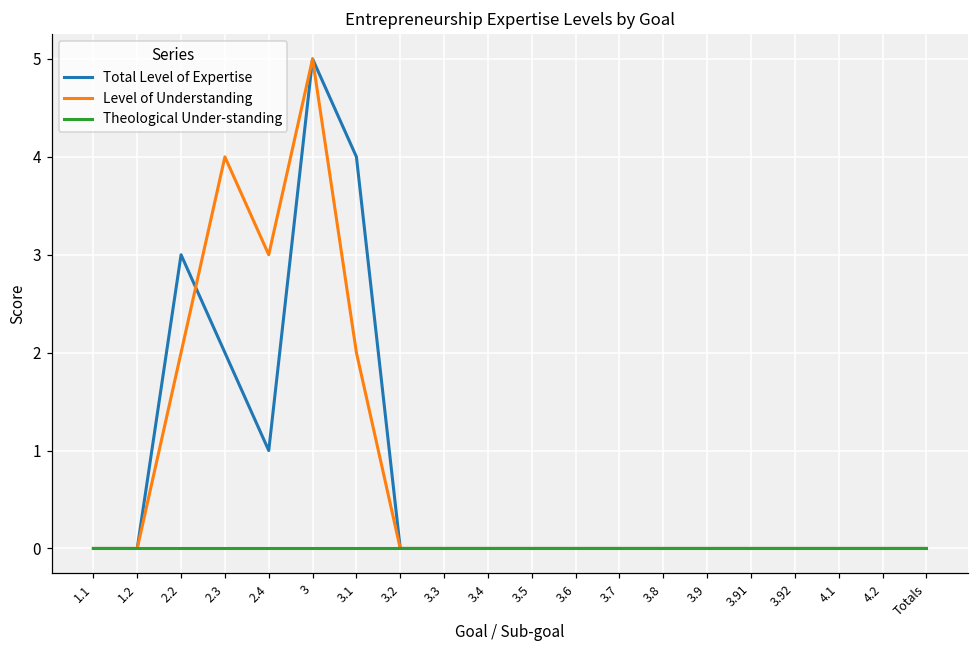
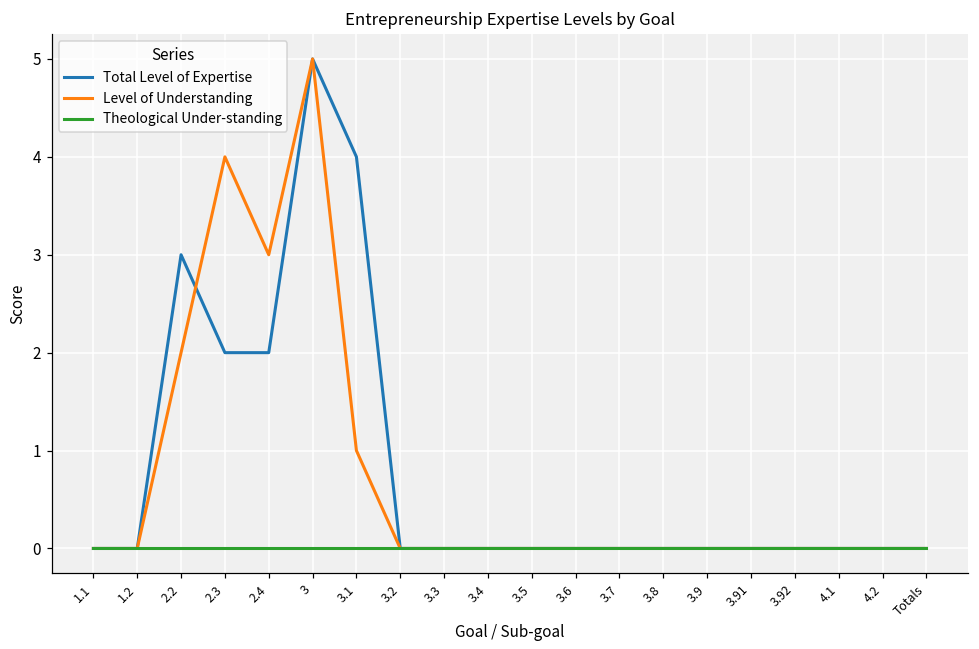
Total Level of Expertise, 2.4: 1 -> 2
Level of Understanding, 3.1: 2 -> 1
